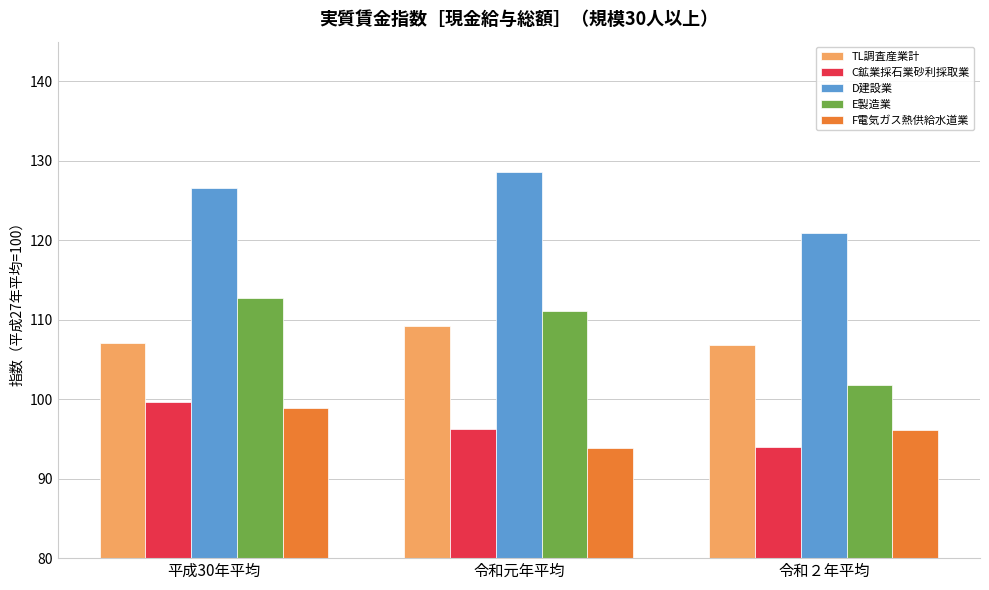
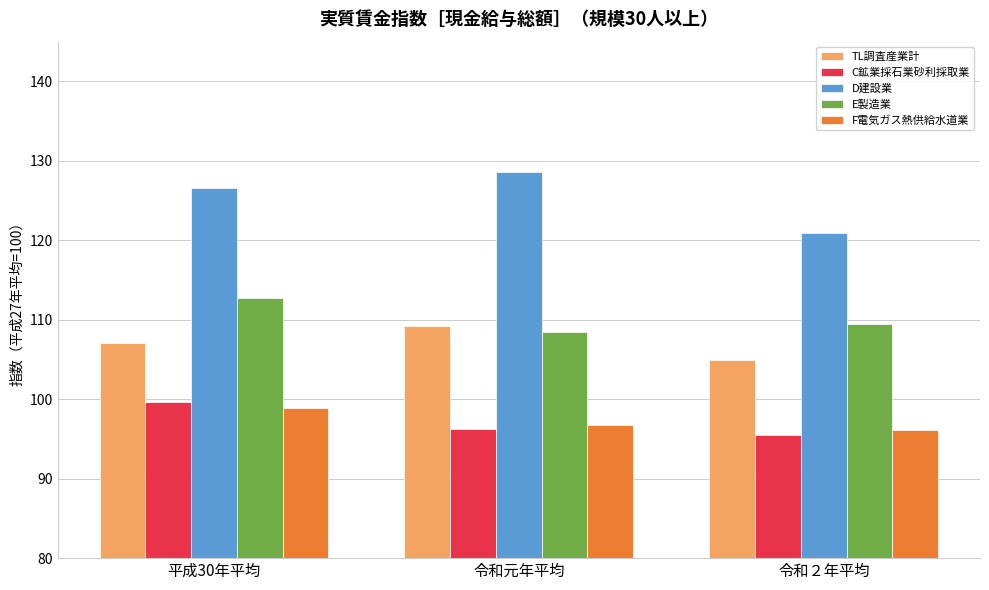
E製造業, 令和元年平均: 111 -> 109
F電気ガス熱供給水道業, 令和元年平均: 94 -> 97
TL調査産業計, 令和２年平均: 107 -> 105
C鉱業採石業砂利採取業, 令和２年平均: 94 -> 96
E製造業, 令和２年平均: 102 -> 110
